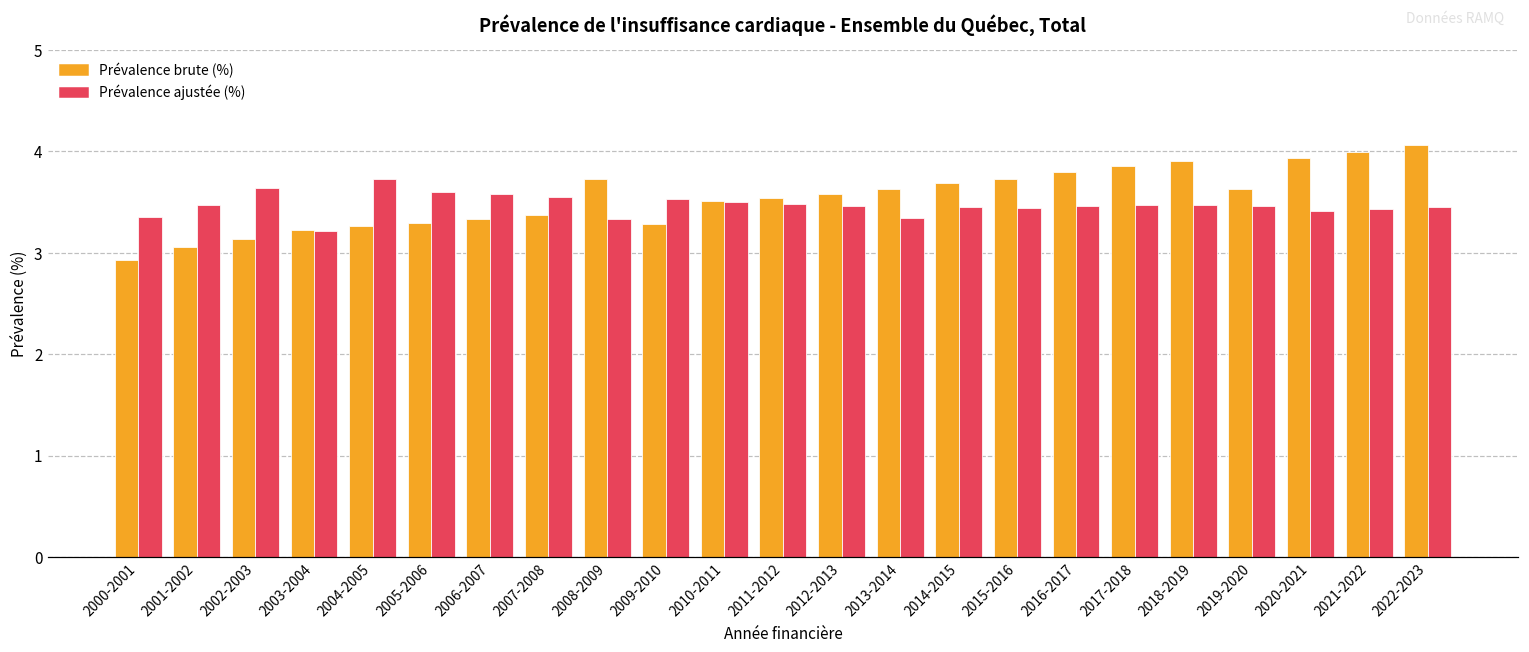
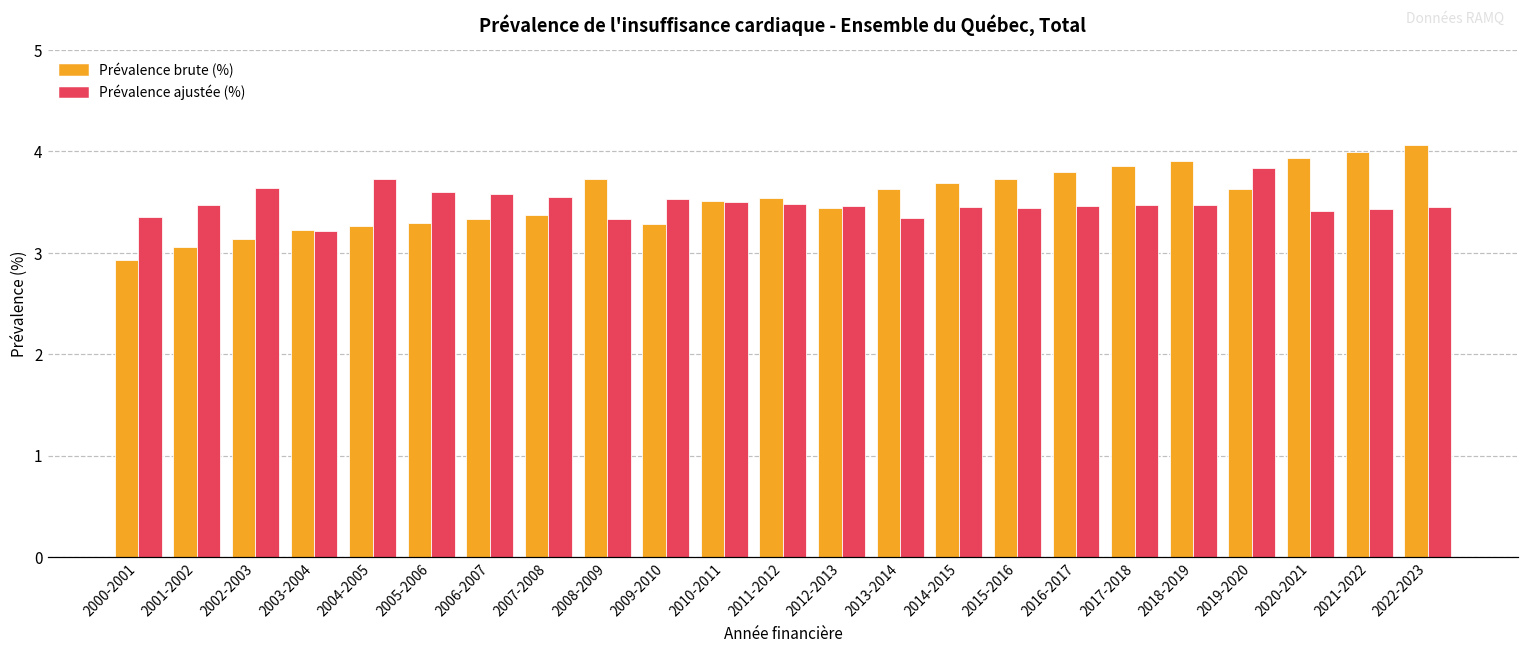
Prévalence brute (%), 2012-2013: 3.6 -> 3.4
Prévalence ajustée (%), 2019-2020: 3.5 -> 3.8
